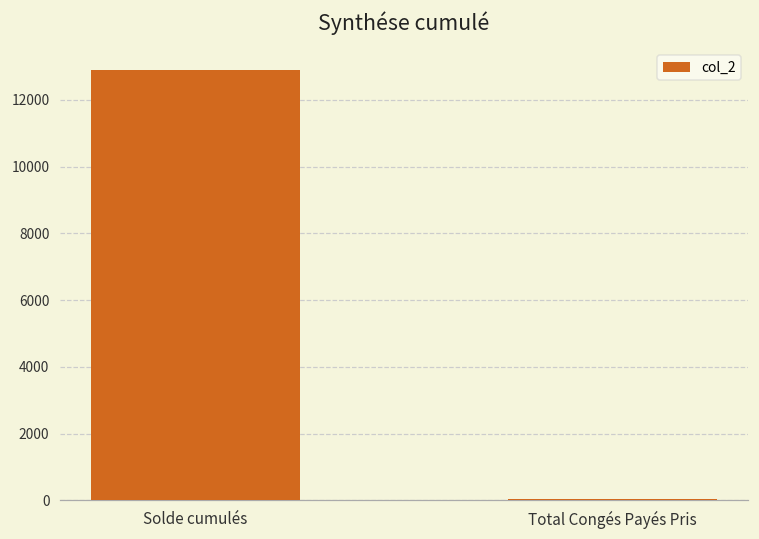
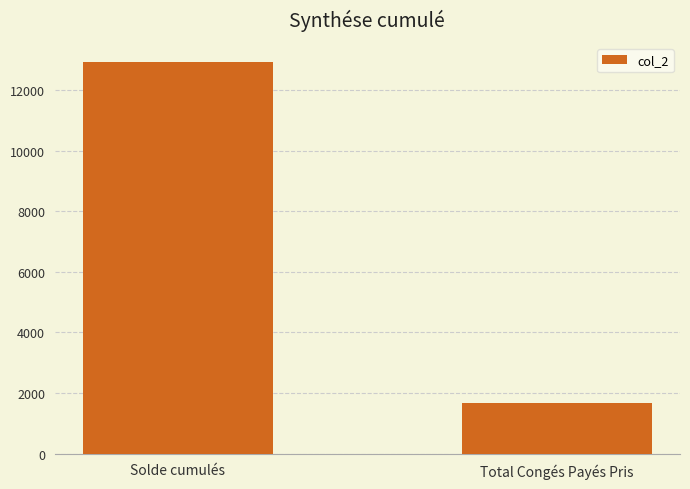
Total Congés Payés Pris: 0 -> 1700
